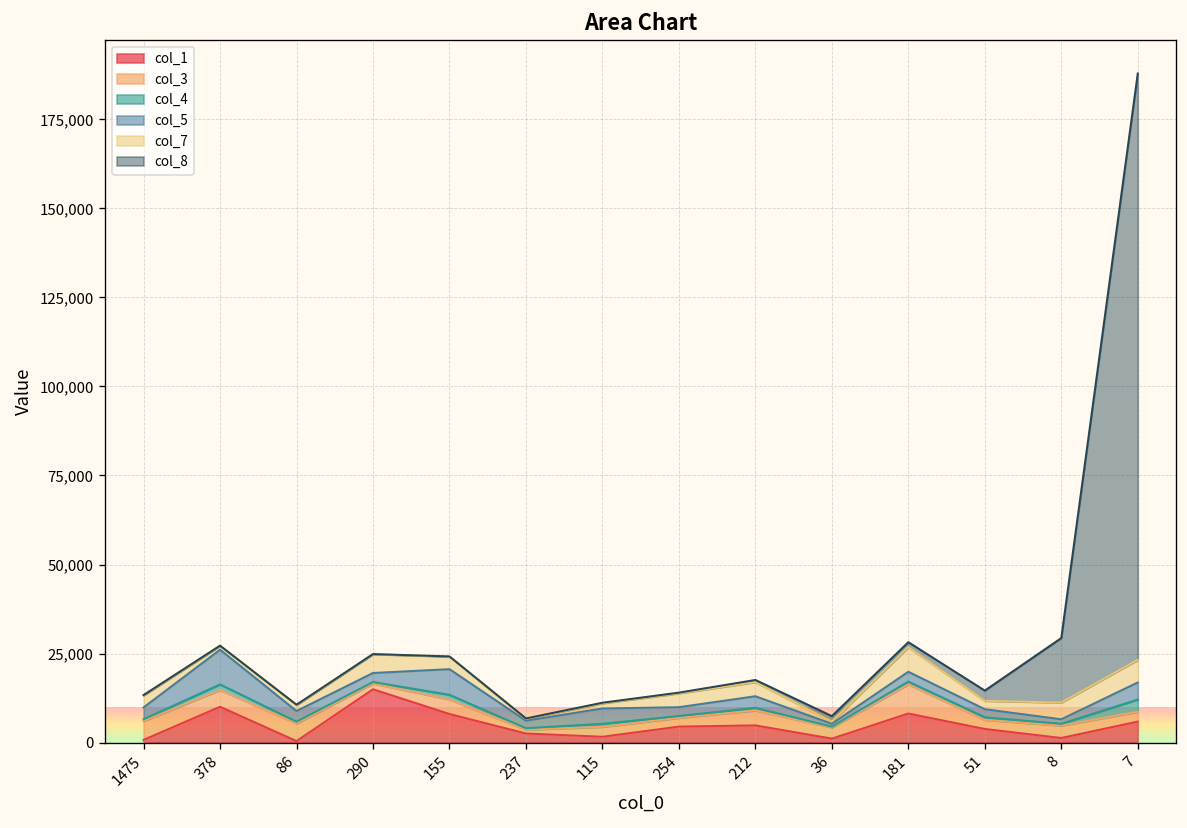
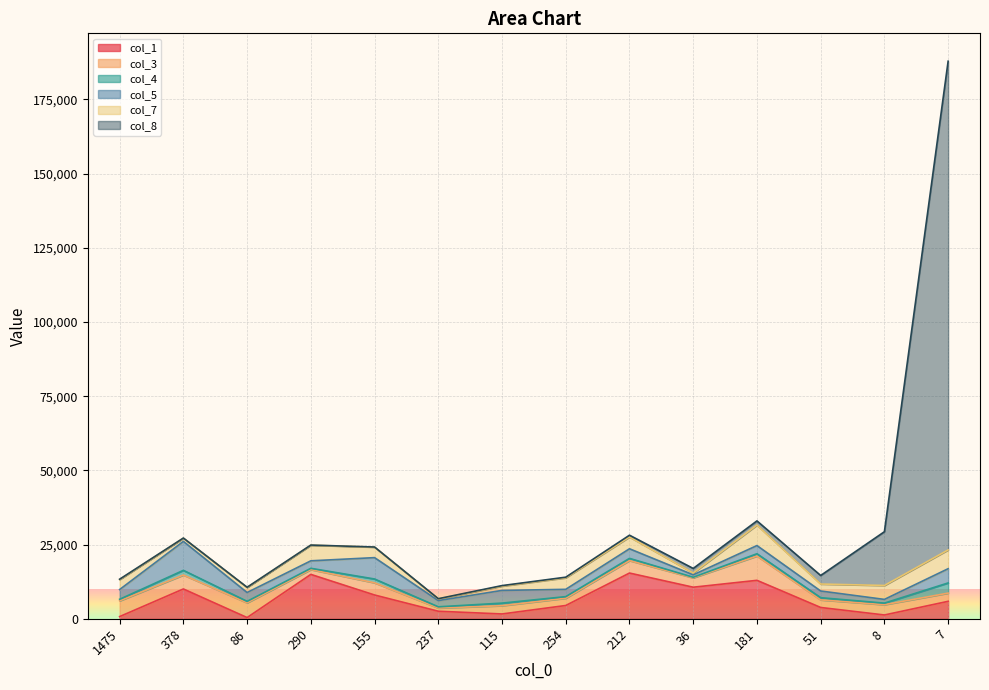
col_1, 212: 5,000 -> 15,000
col_1, 36: 1,000 -> 11,000
col_1, 181: 8,000 -> 13,000
